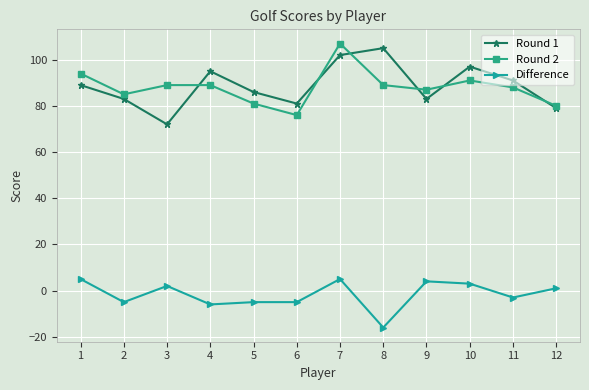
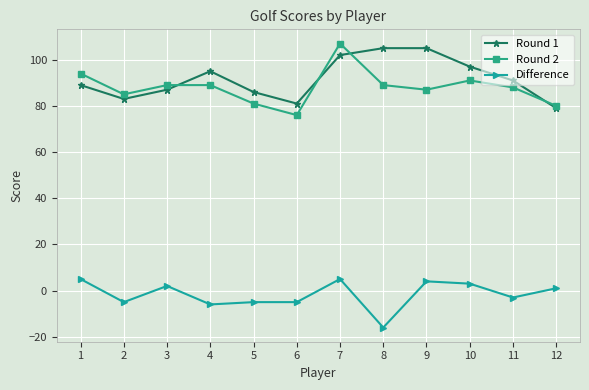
Round 1, 3: 72 -> 87
Round 1, 9: 83 -> 105
